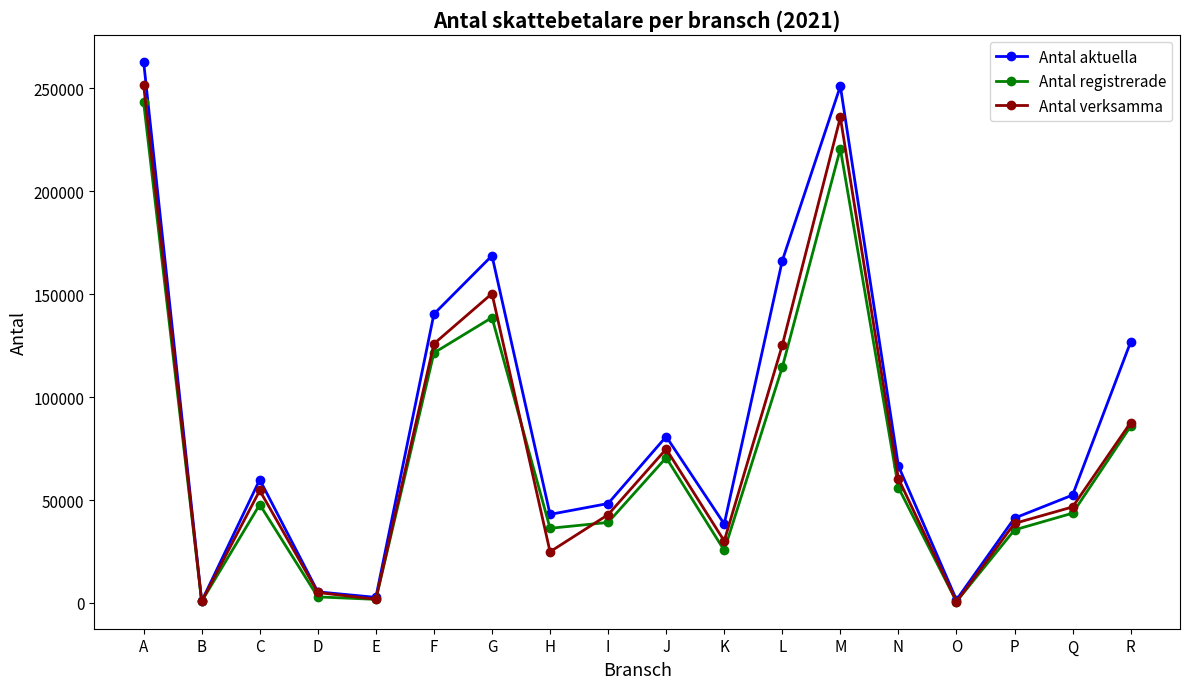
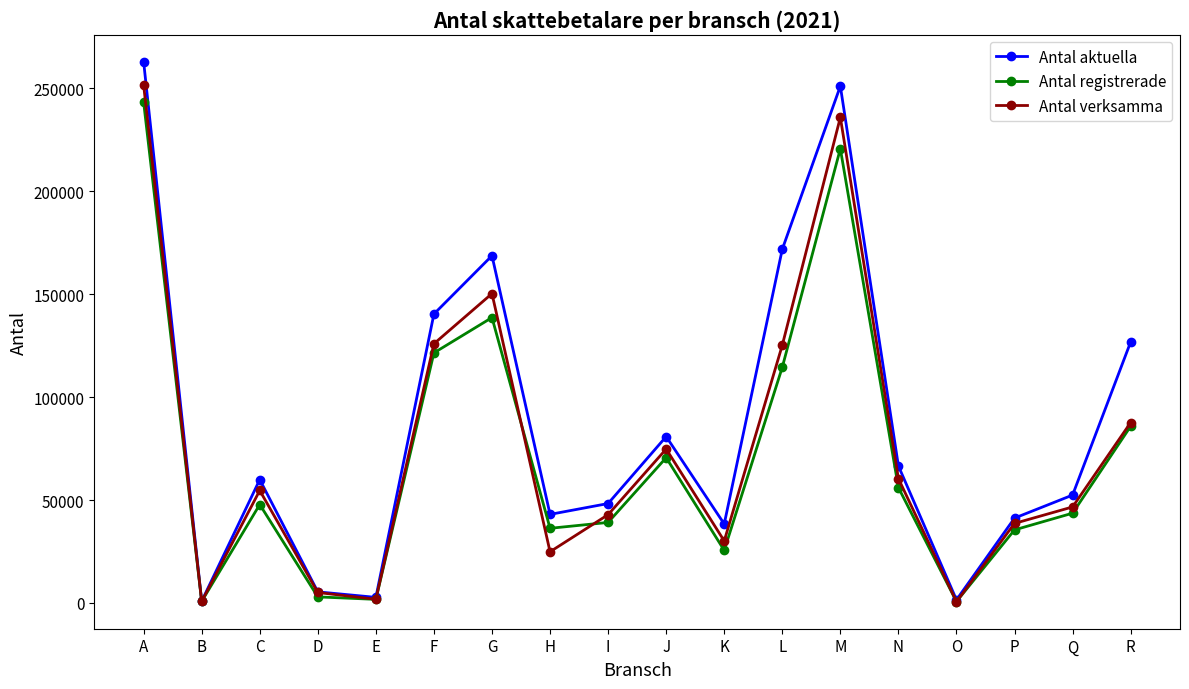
Antal aktuella, L: 166000 -> 172000
